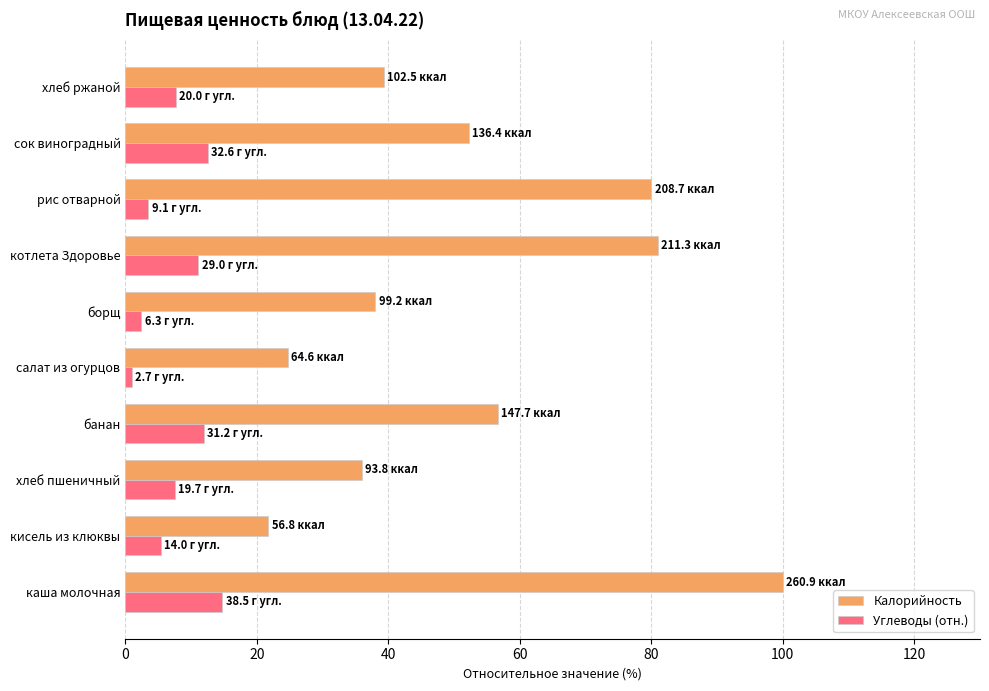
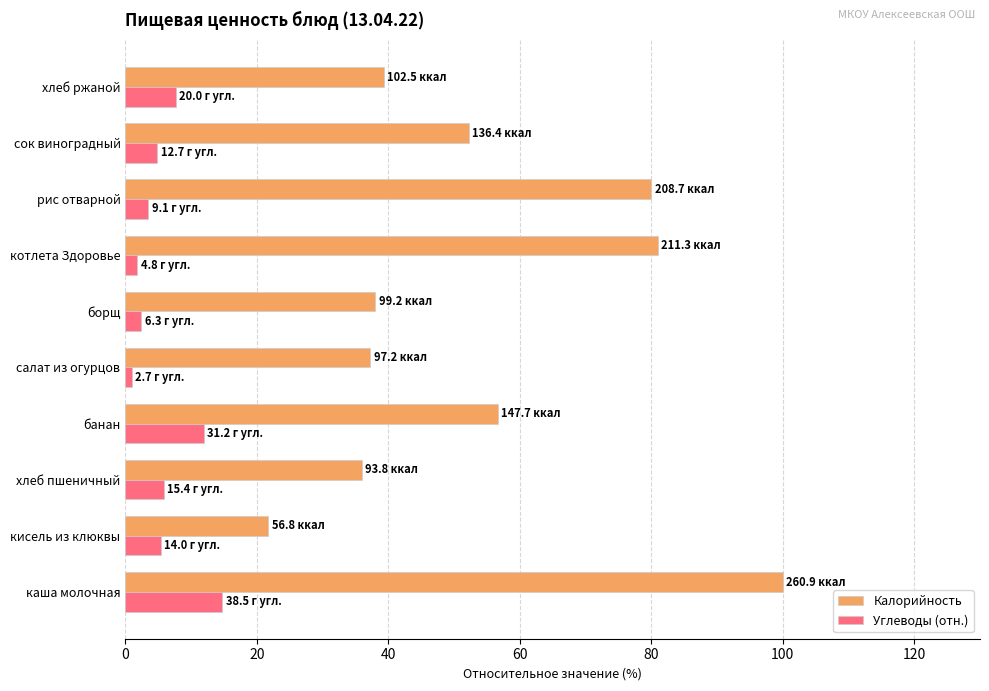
Углеводы (отн.), сок виноградный: 32.6 -> 12.7
Углеводы (отн.), котлета Здоровье: 29.0 -> 4.8
Калорийность, салат из огурцов: 64.6 -> 97.2
Углеводы (отн.), хлеб пшеничный: 19.7 -> 15.4
